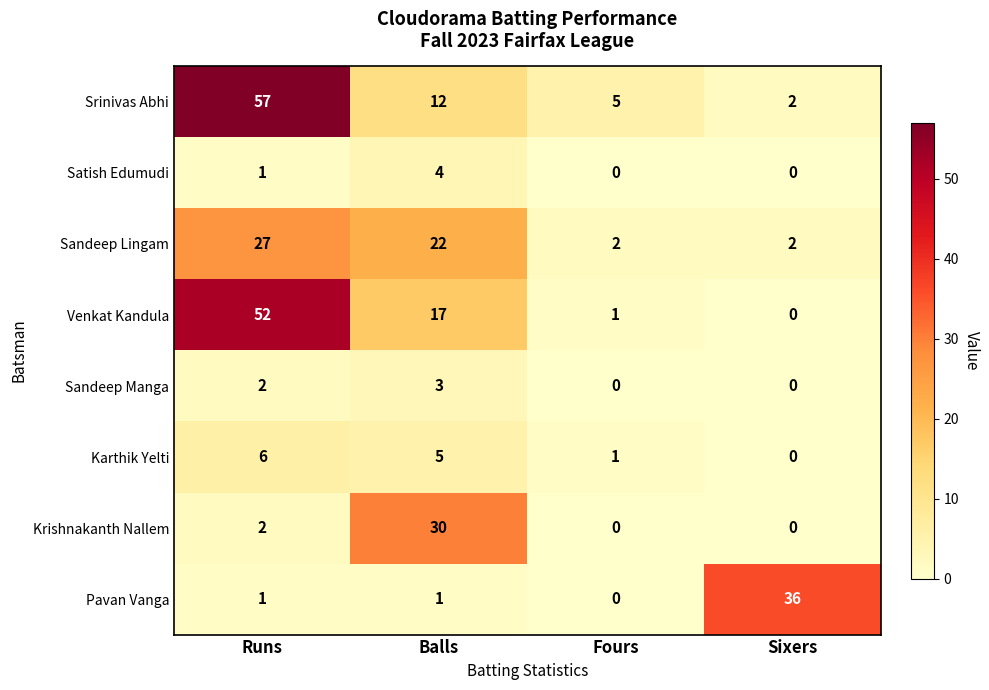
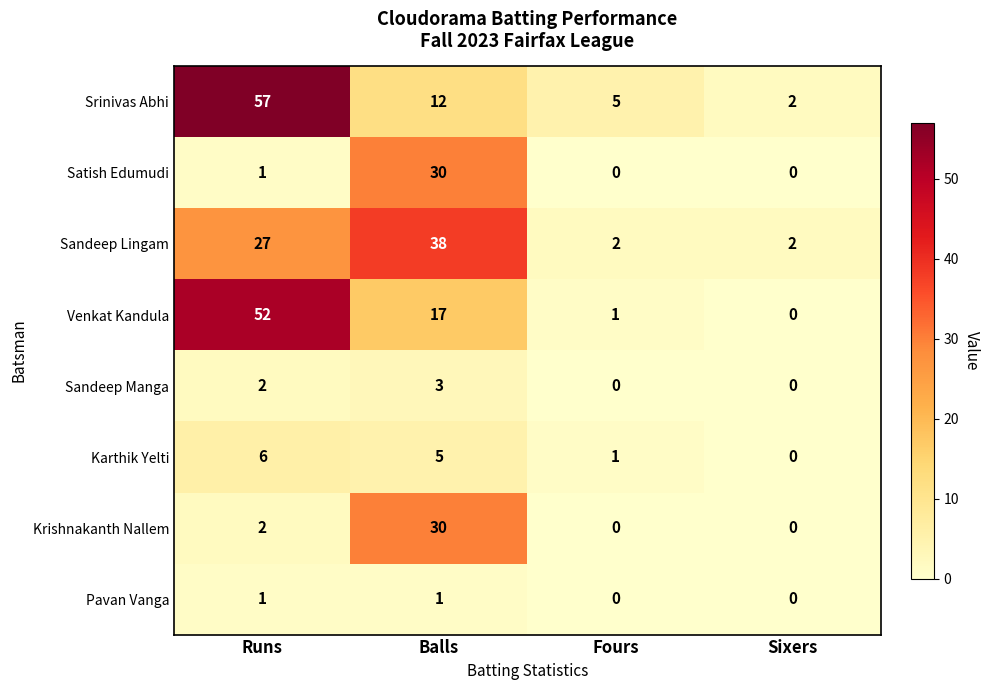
Satish Edumudi, Balls: 4 -> 30
Sandeep Lingam, Balls: 22 -> 38
Pavan Vanga, Sixers: 36 -> 0
